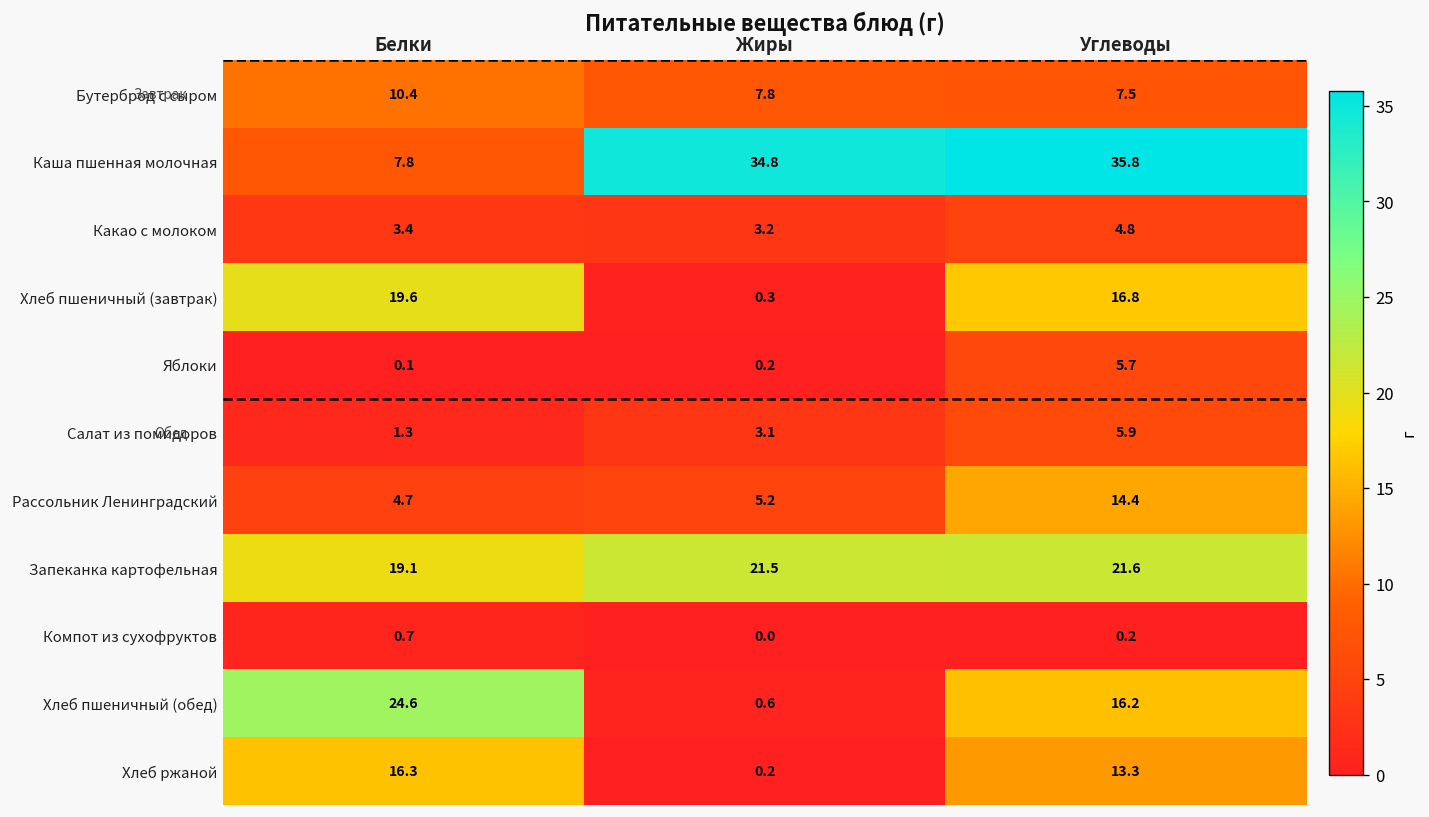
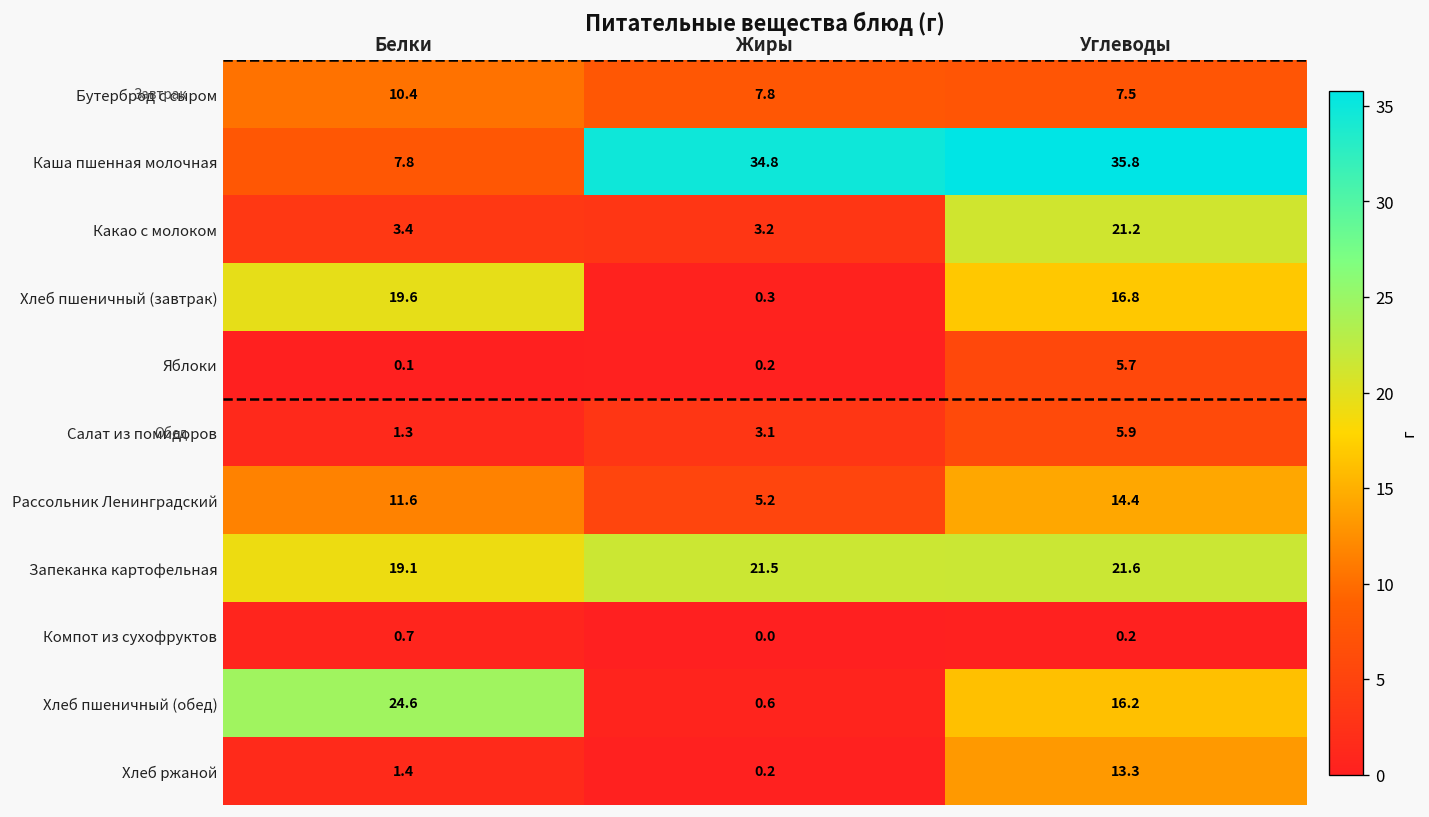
Какао с молоком, Углеводы: 4.8 -> 21.2
Рассольник Ленинградский, Белки: 4.7 -> 11.6
Хлеб ржаной, Белки: 16.3 -> 1.4
